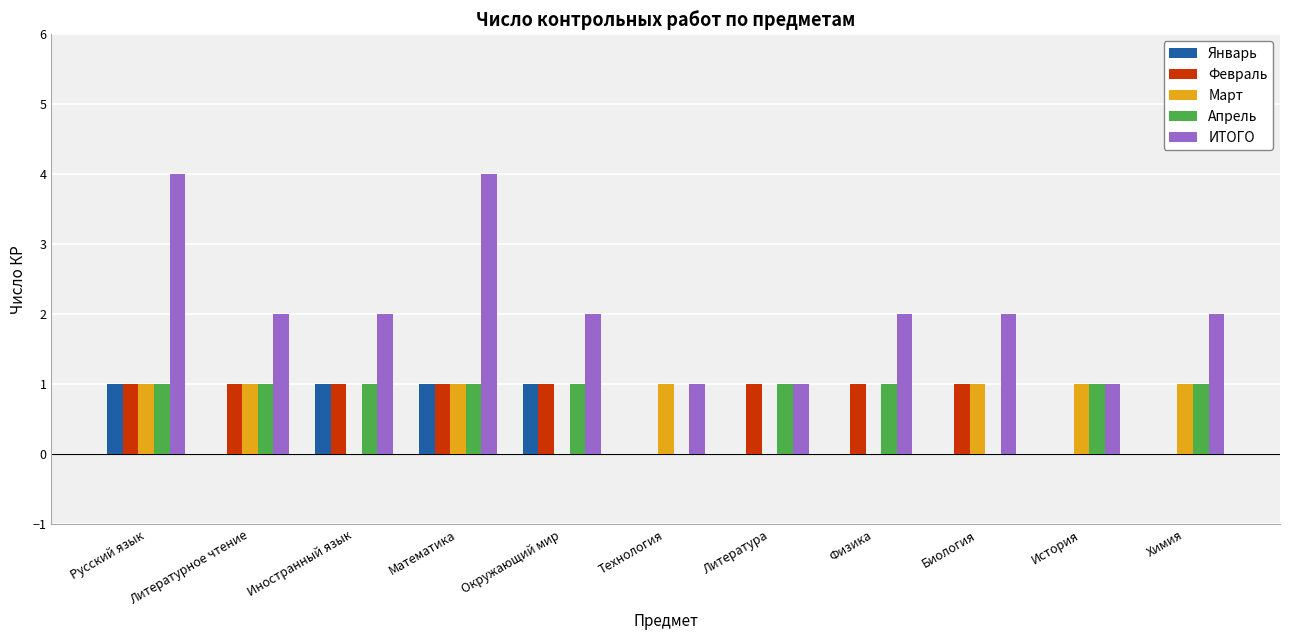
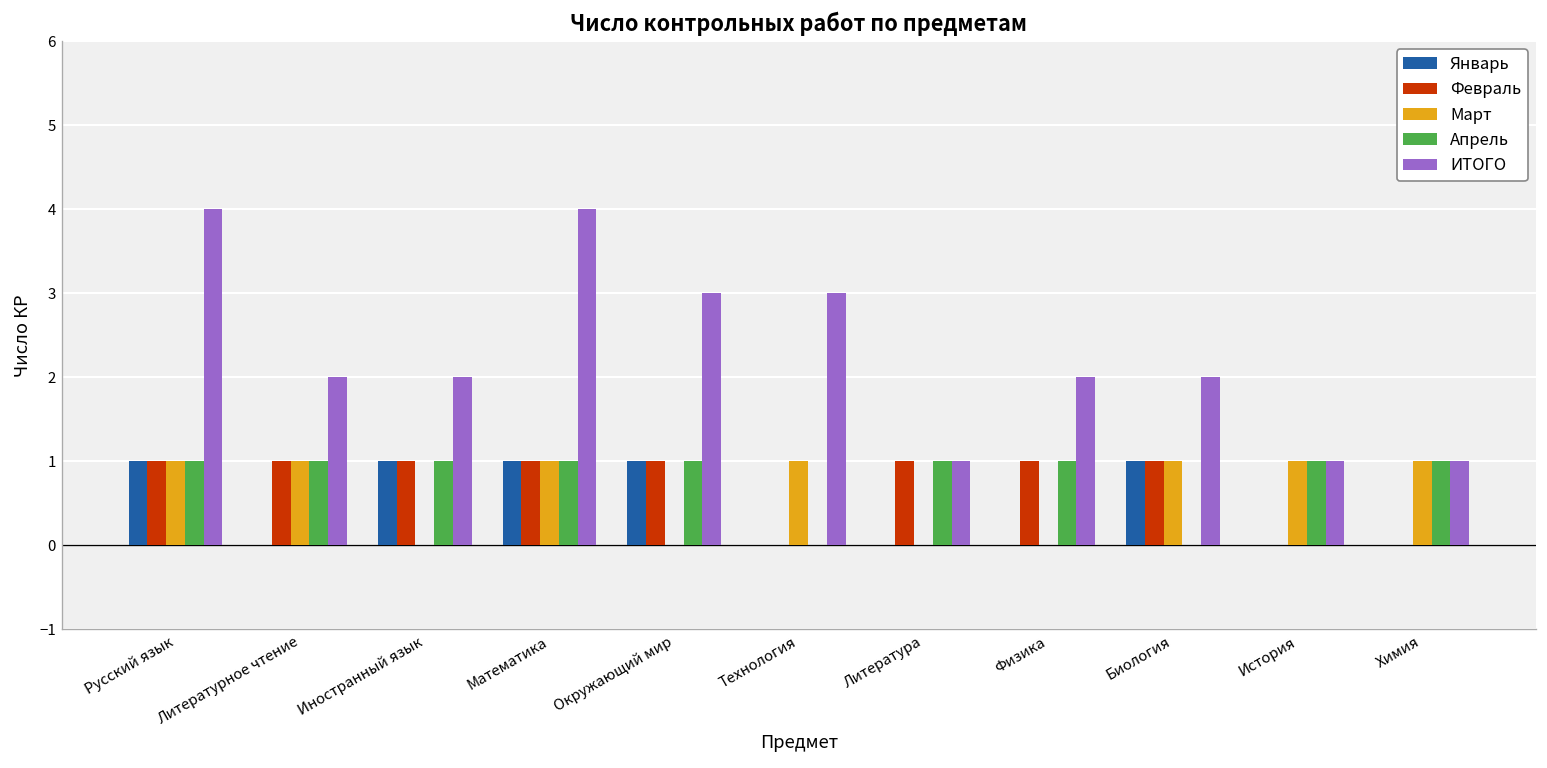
ИТОГО, Окружающий мир: 2 -> 3
ИТОГО, Технология: 1 -> 3
Январь, Биология: 0 -> 1
ИТОГО, Химия: 2 -> 1
